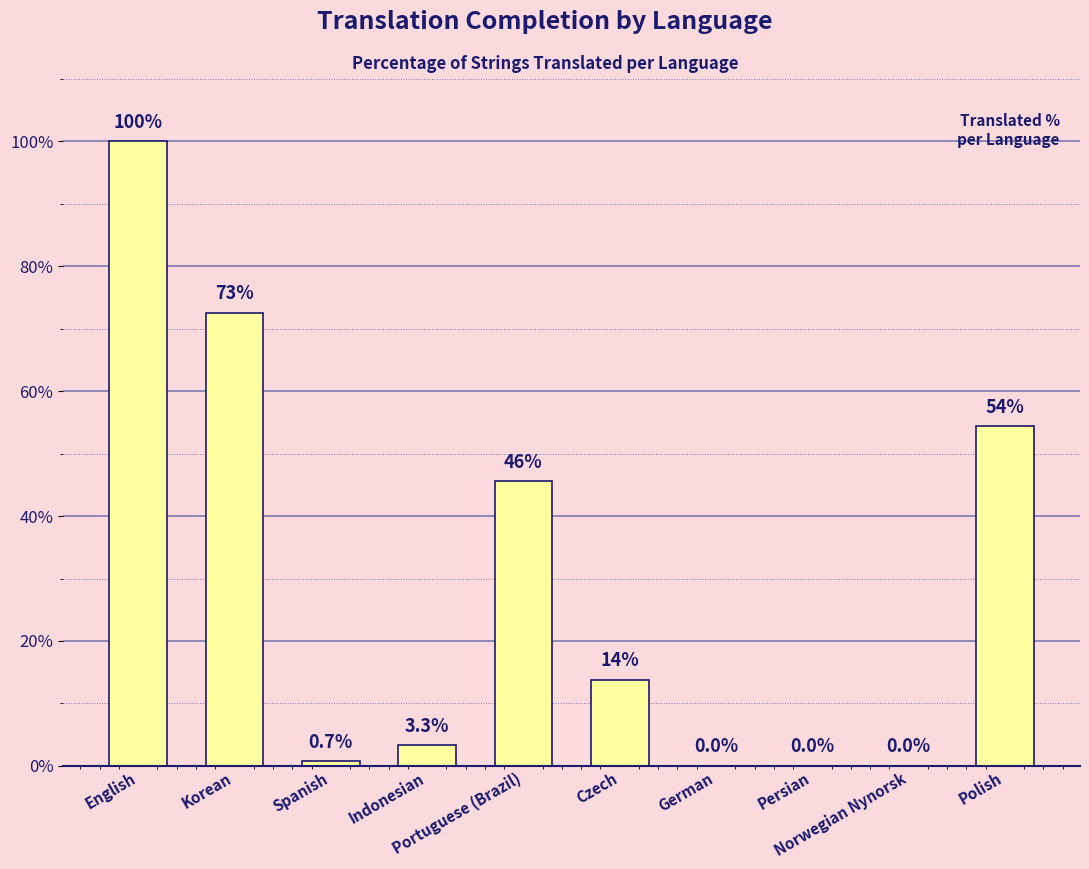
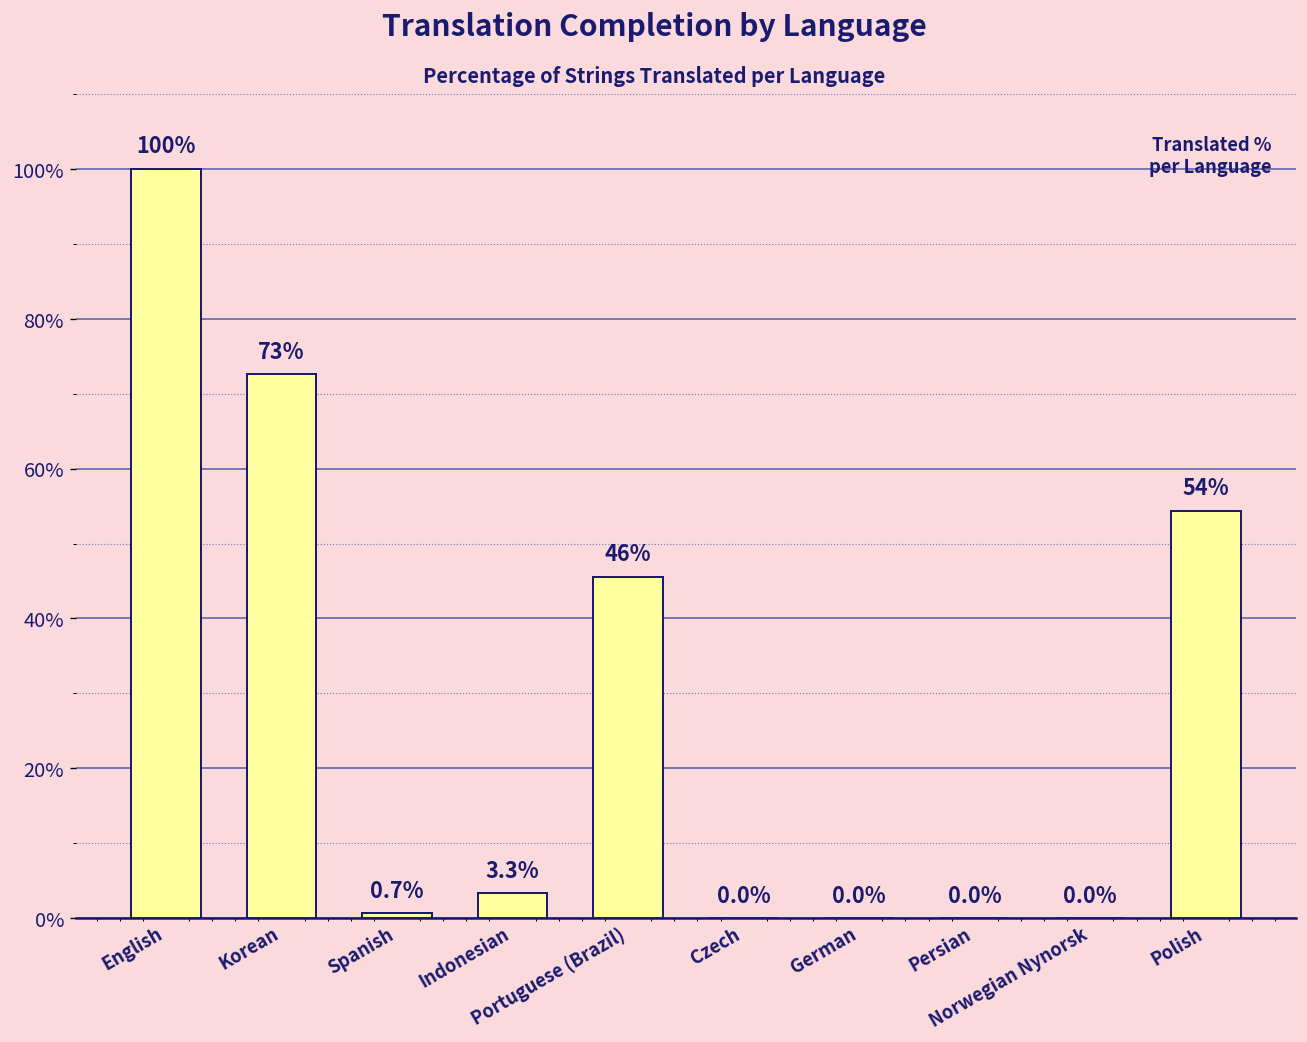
Czech: 14% -> 0.0%
